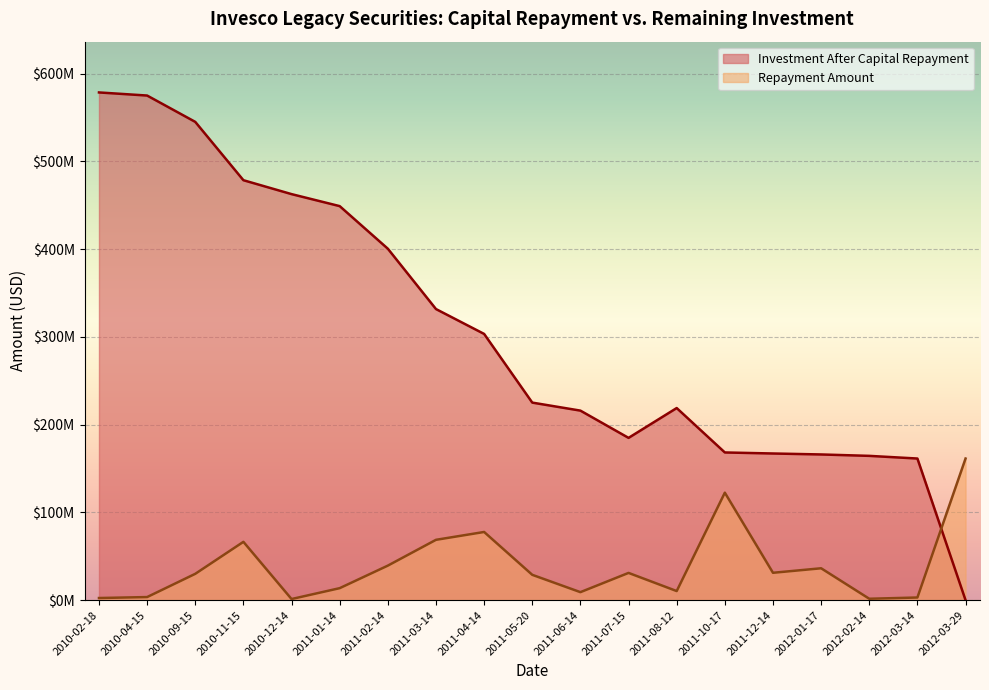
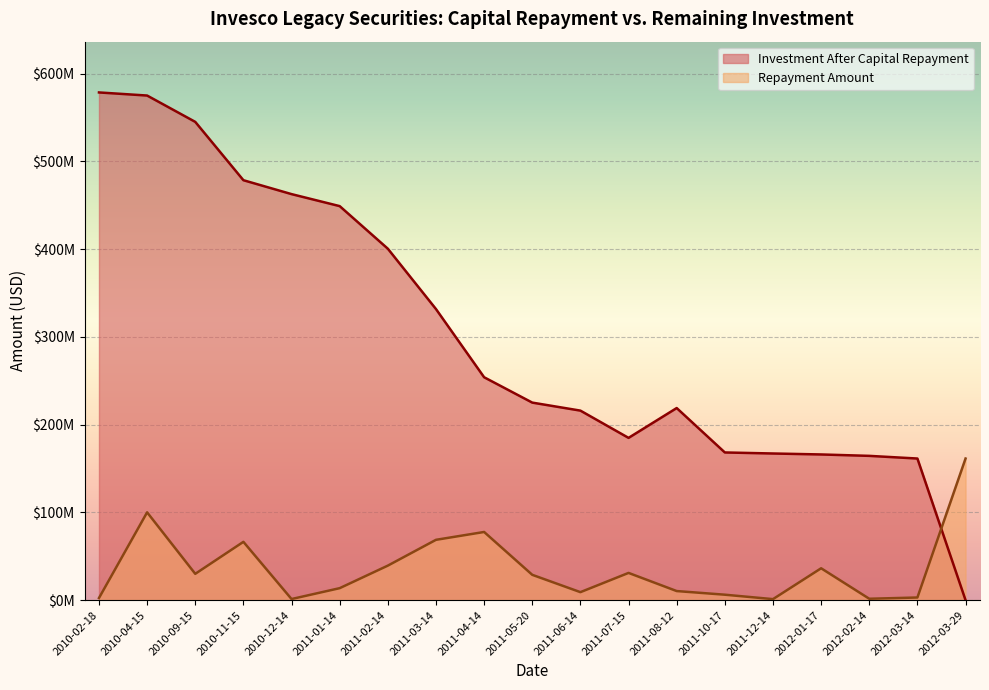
Repayment Amount, 2010-04-15: $0 -> $100000000
Investment After Capital Repayment, 2011-04-14: $300000000 -> $250000000
Repayment Amount, 2011-10-17: $120000000 -> $10000000
Repayment Amount, 2011-12-14: $30000000 -> $0
